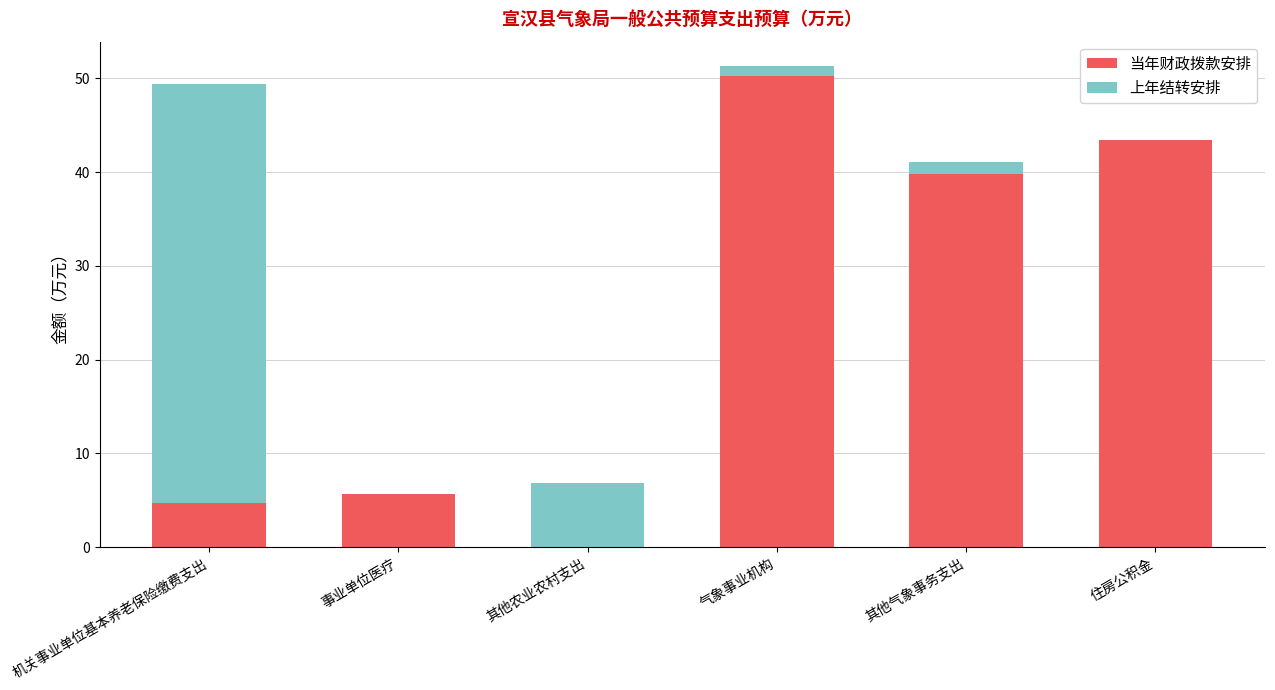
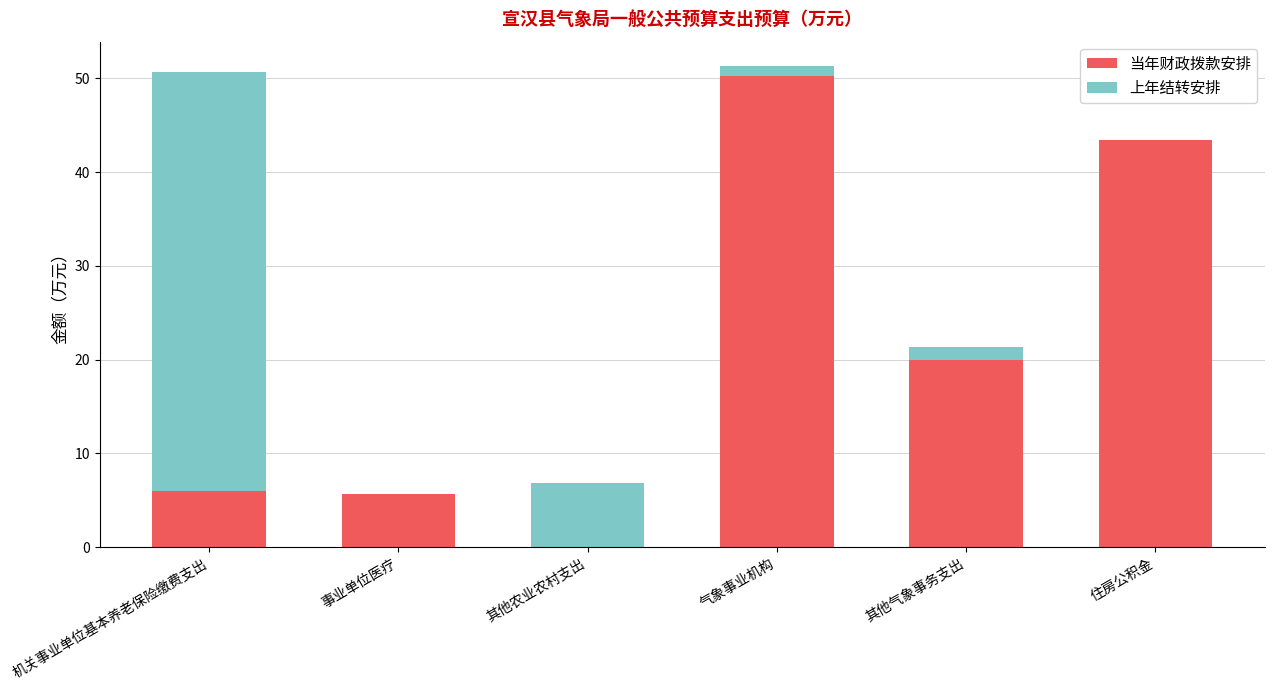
当年财政拨款安排, 机关事业单位基本养老保险缴费支出: 5 -> 6
当年财政拨款安排, 其他气象事务支出: 40 -> 20
